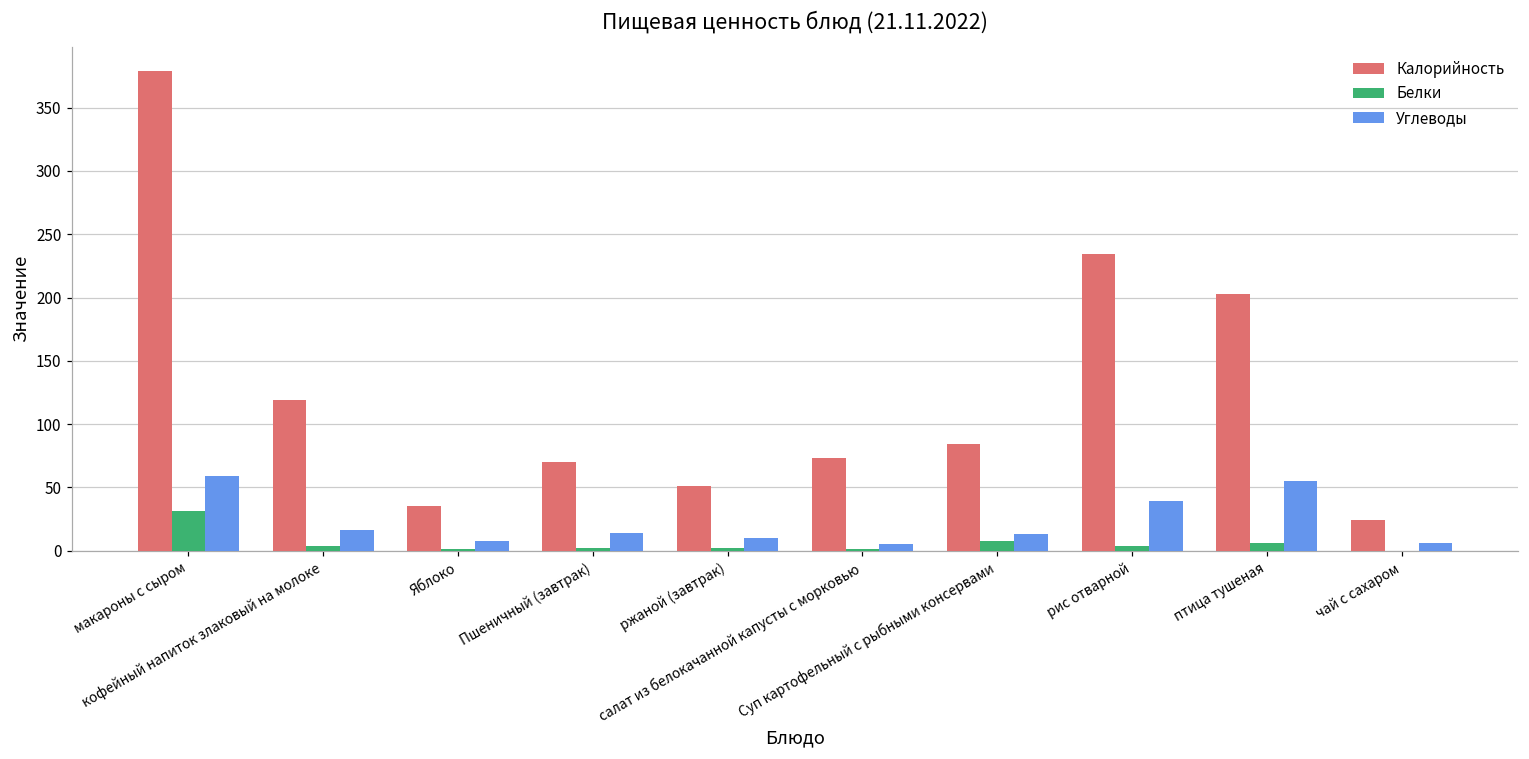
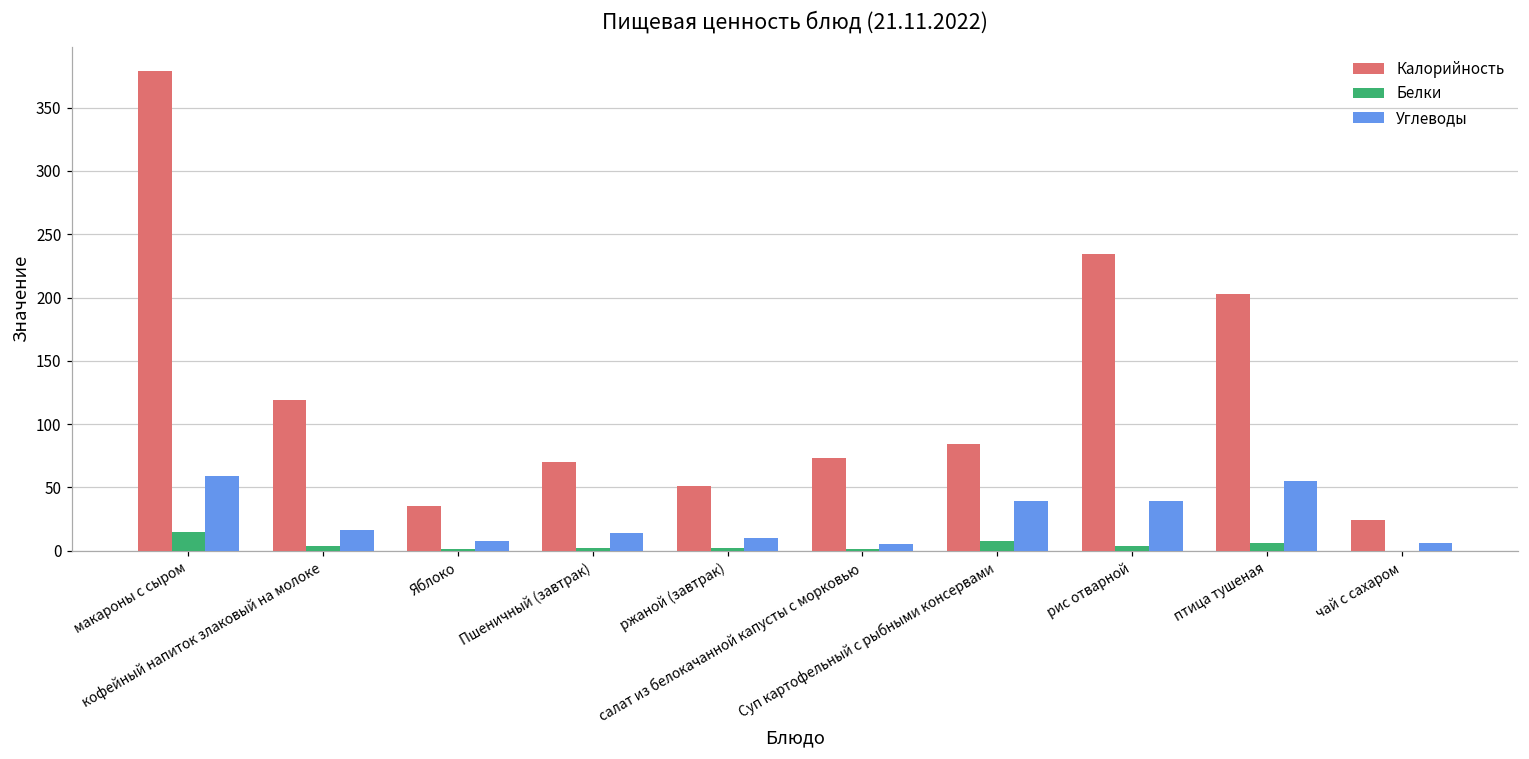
Белки, макароны с сыром: 31 -> 15
Углеводы, Суп картофельный с рыбными консервами: 13 -> 39
